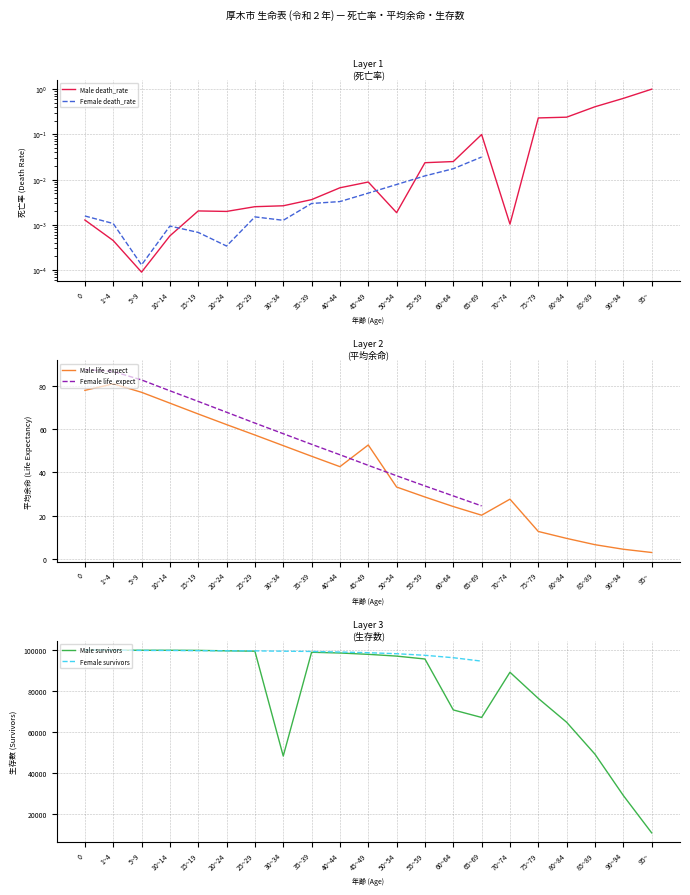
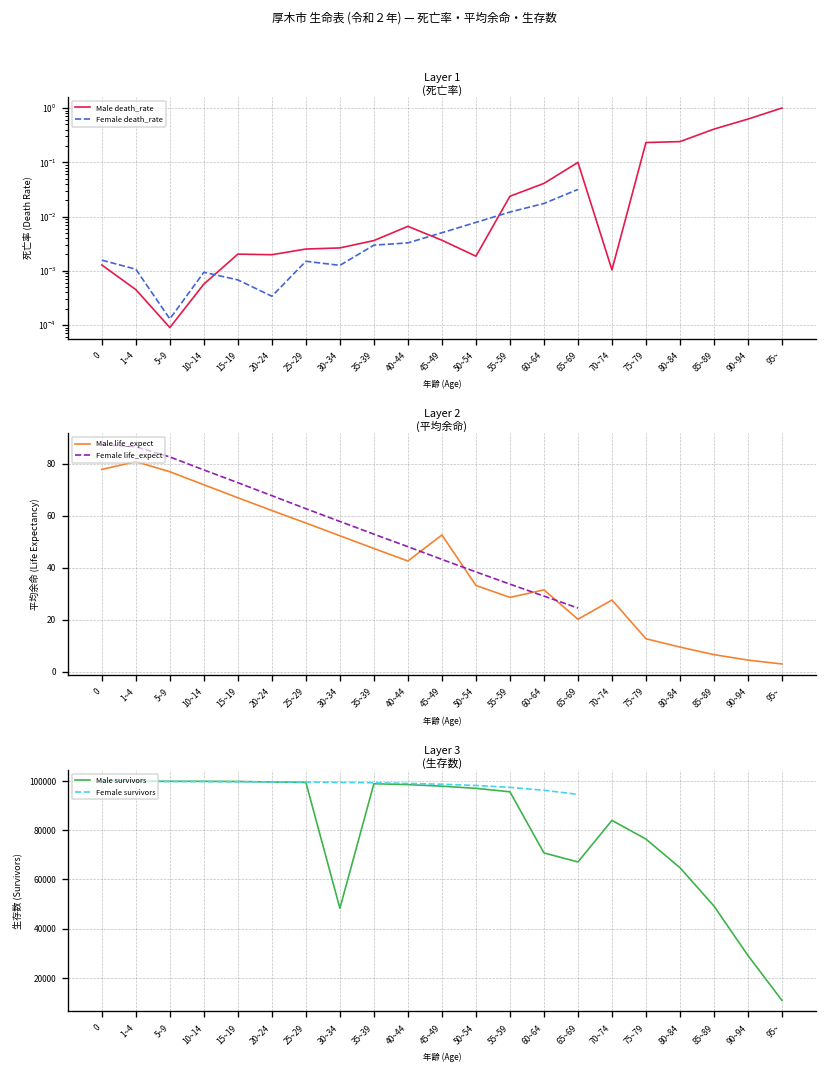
Layer 1 (死亡率), Male death_rate, 45~49: 0.009 -> 0.004
Layer 1 (死亡率), Male death_rate, 60~64: 0.03 -> 0.04
Layer 2 (平均余命), Male life_expect, 60~64: 24 -> 32
Layer 3 (生存数), Male survivors, 70~74: 89000 -> 84000
